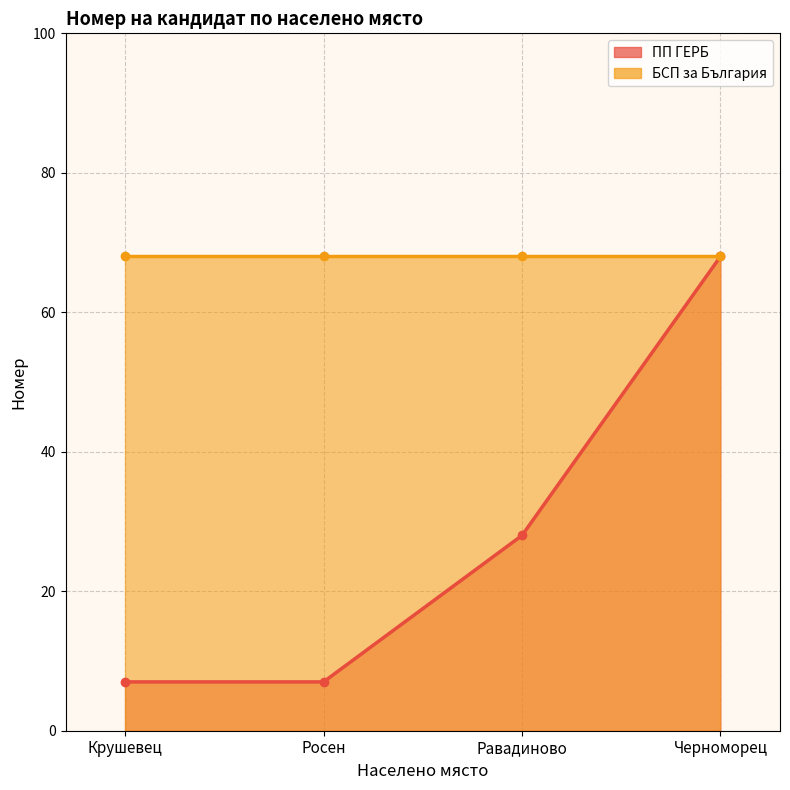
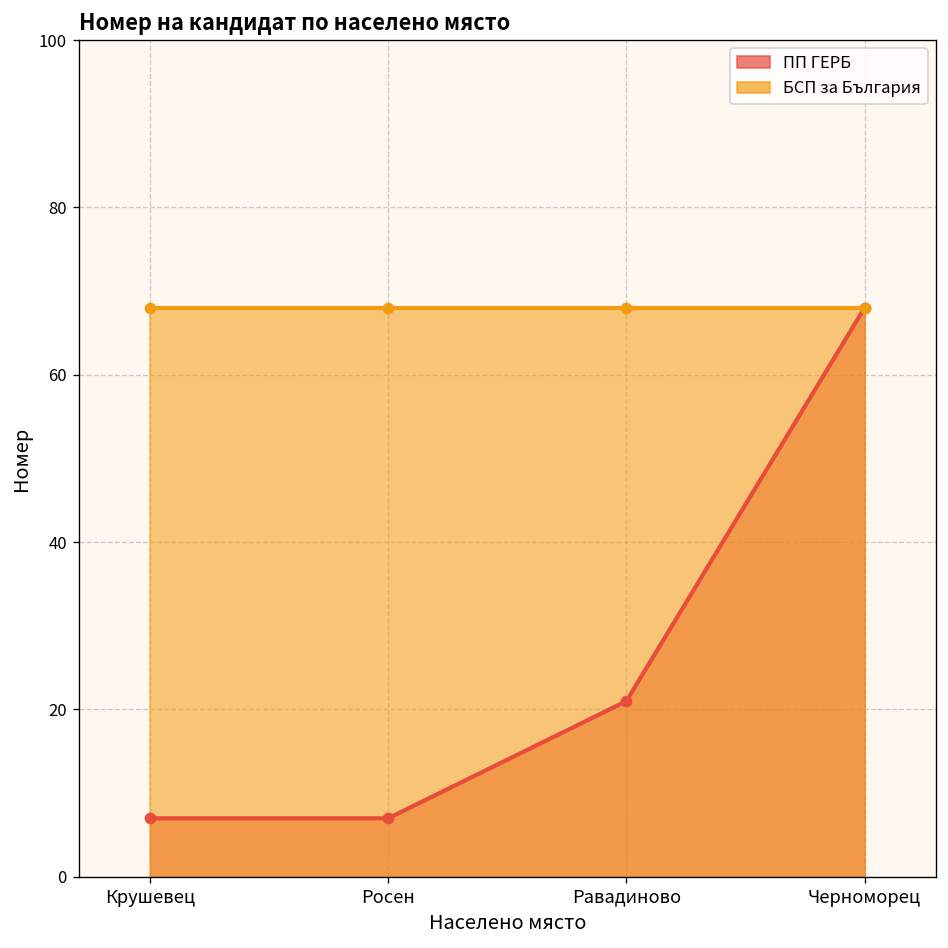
ПП ГЕРБ, Равадиново: 28 -> 21
